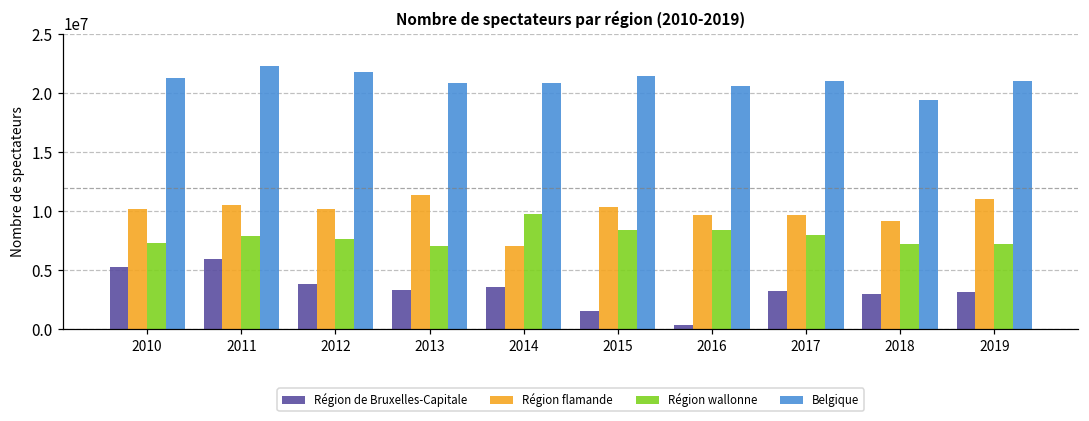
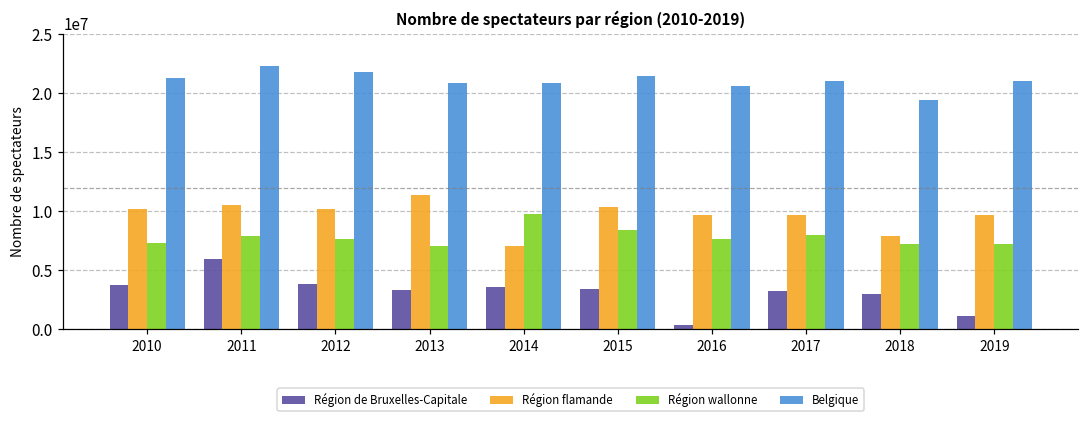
Région de Bruxelles-Capitale, 2010: 5300000 -> 3800000
Région de Bruxelles-Capitale, 2015: 1600000 -> 3400000
Région wallonne, 2016: 8400000 -> 7700000
Région flamande, 2018: 9100000 -> 7900000
Région de Bruxelles-Capitale, 2019: 3200000 -> 1100000
Région flamande, 2019: 11000000 -> 9700000
